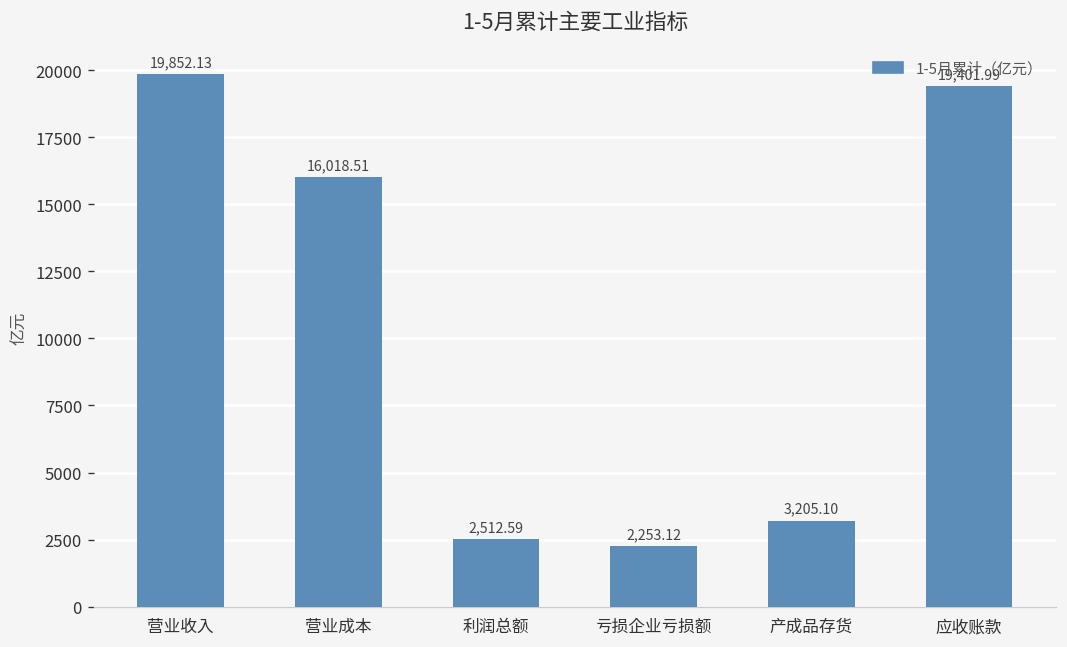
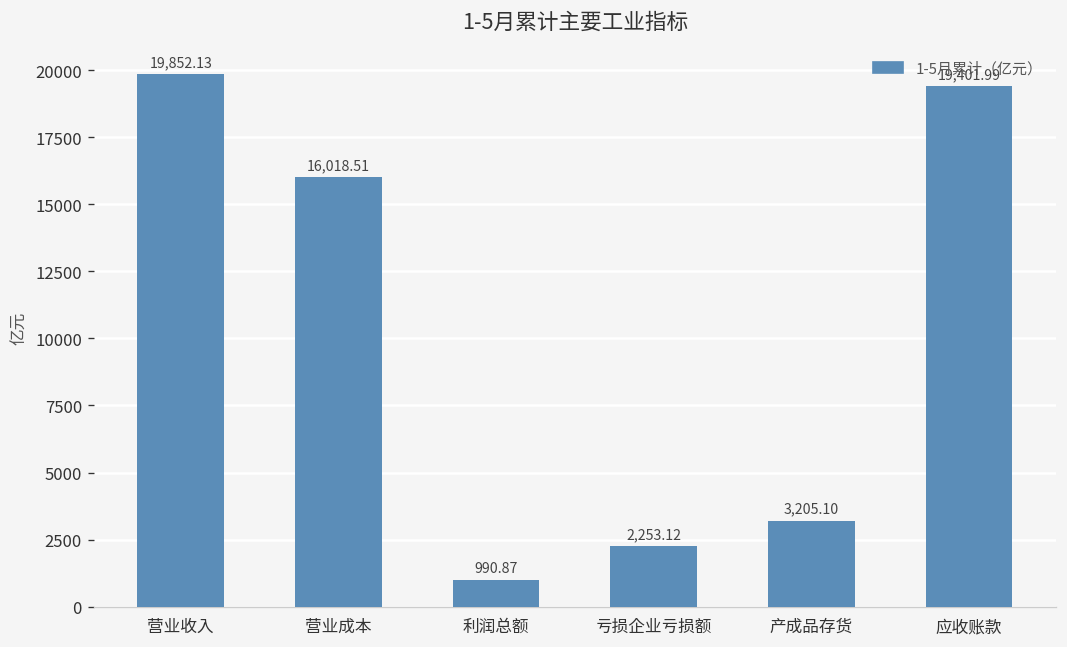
利润总额: 2,512.59 -> 990.87
